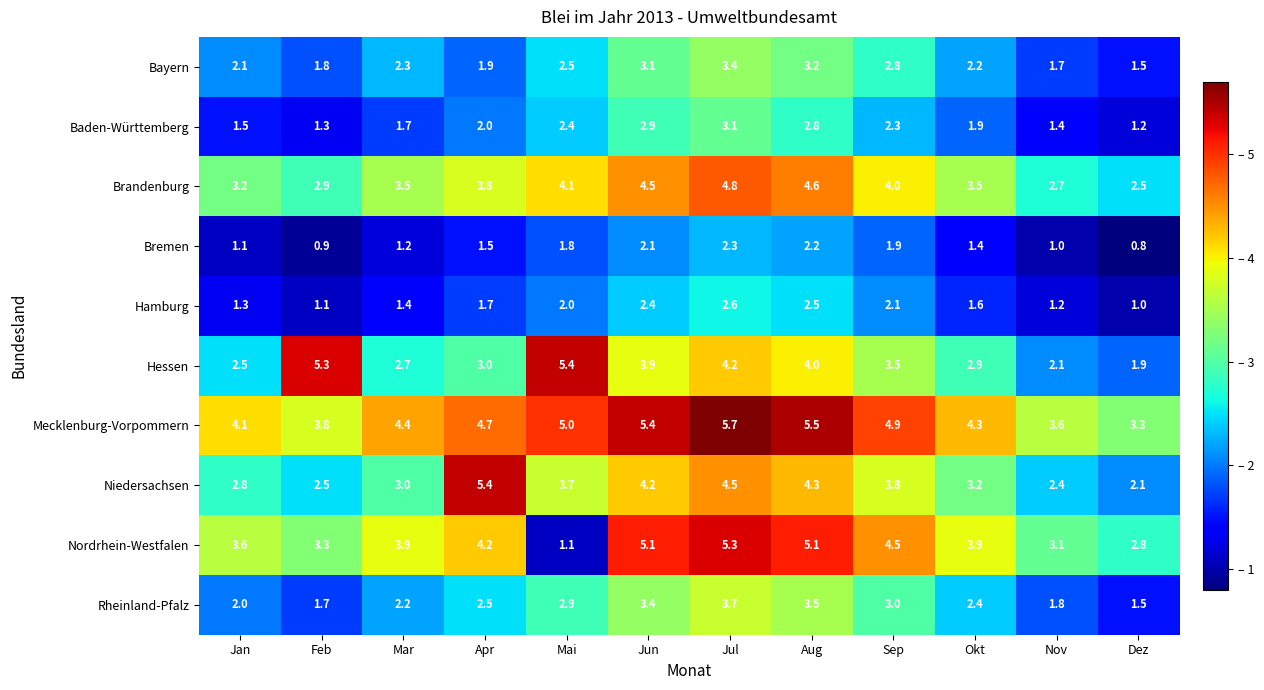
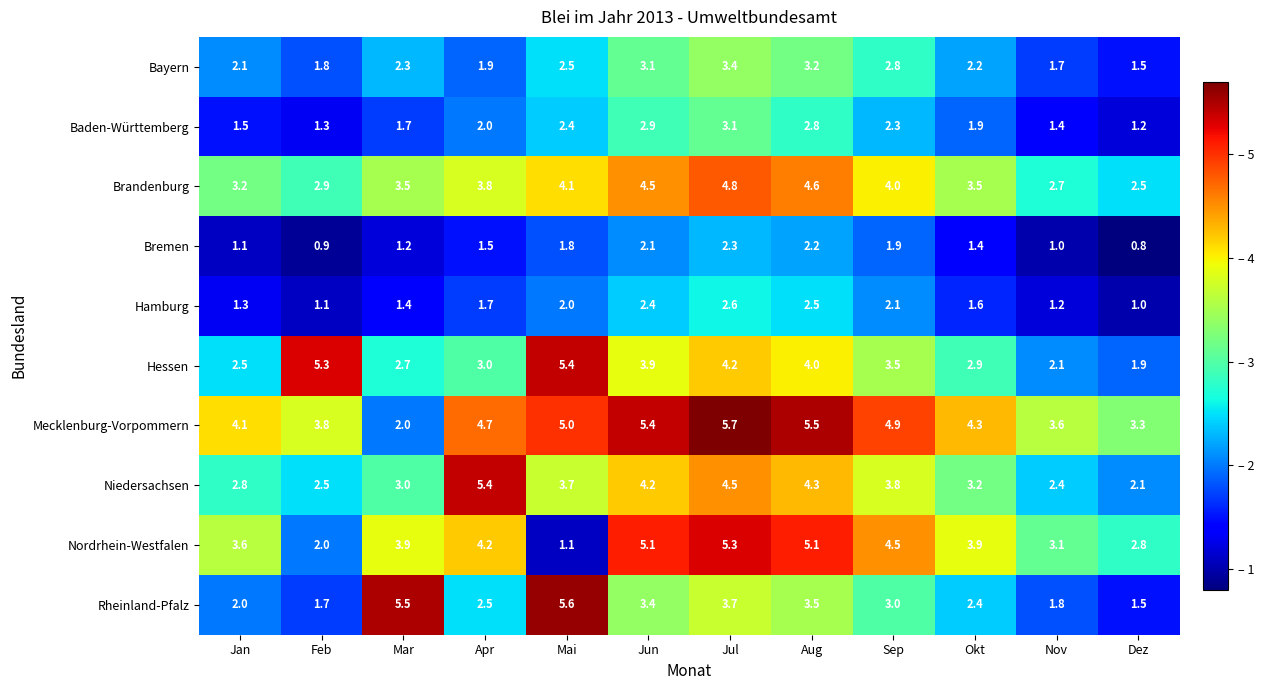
Mecklenburg-Vorpommern, Mar: 4.4 -> 2.0
Nordrhein-Westfalen, Feb: 3.3 -> 2.0
Rheinland-Pfalz, Mar: 2.2 -> 5.5
Rheinland-Pfalz, Mai: 2.9 -> 5.6
